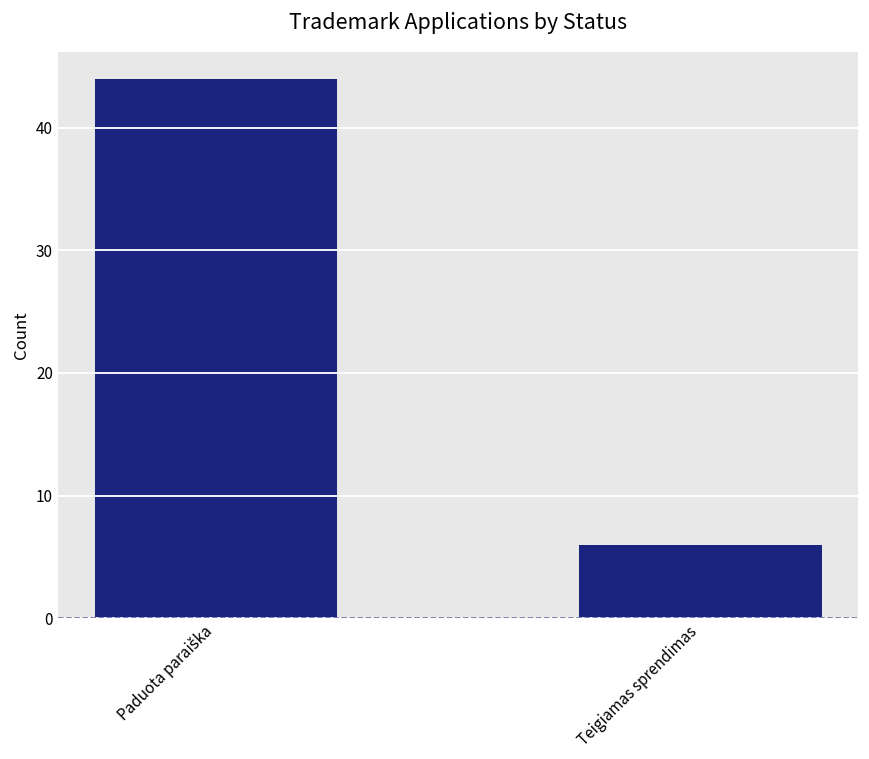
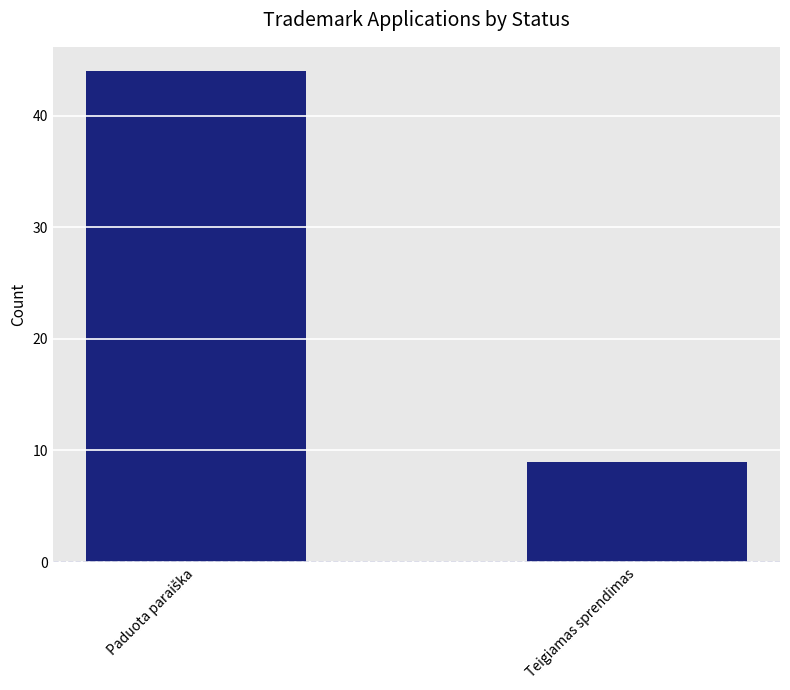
Teigiamas sprendimas: 6 -> 9
